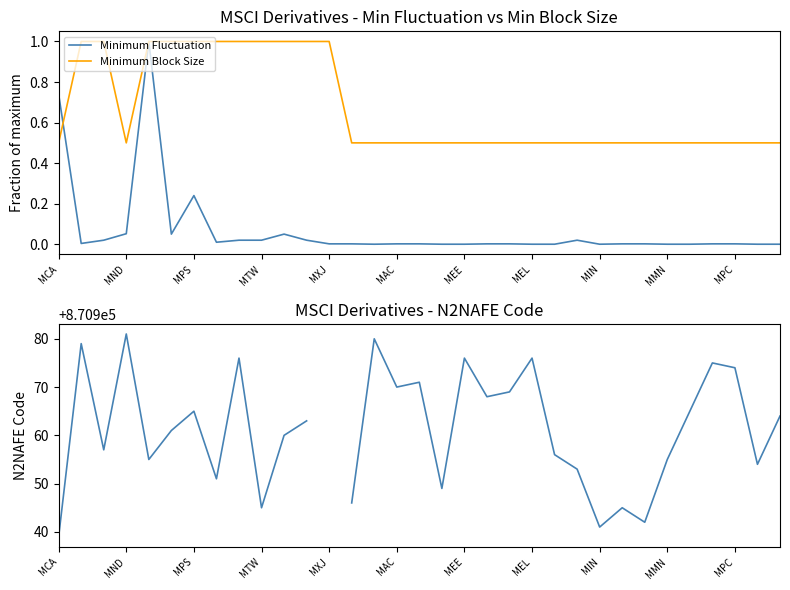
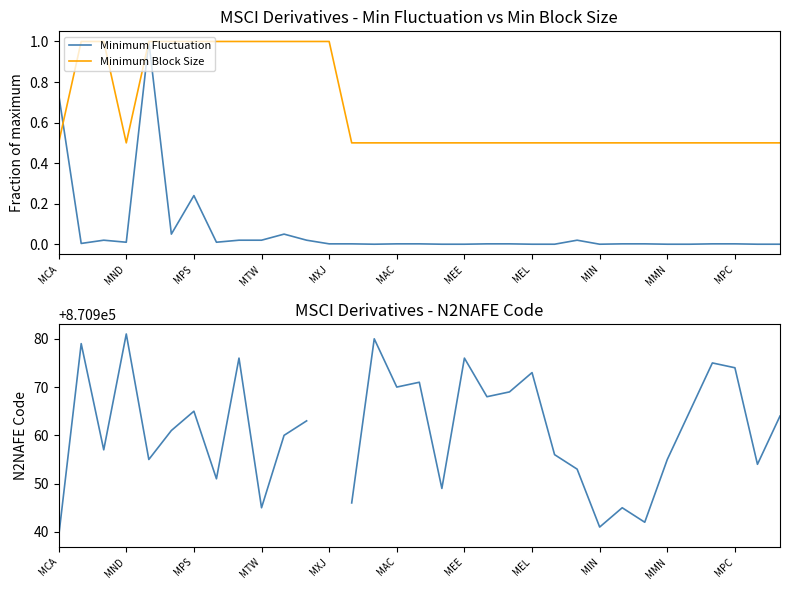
MSCI Derivatives - Min Fluctuation vs Min Block Size, Minimum Fluctuation, MND: 0.05 -> 0.01
MSCI Derivatives - N2NAFE Code, MEL: 870976 -> 870973
